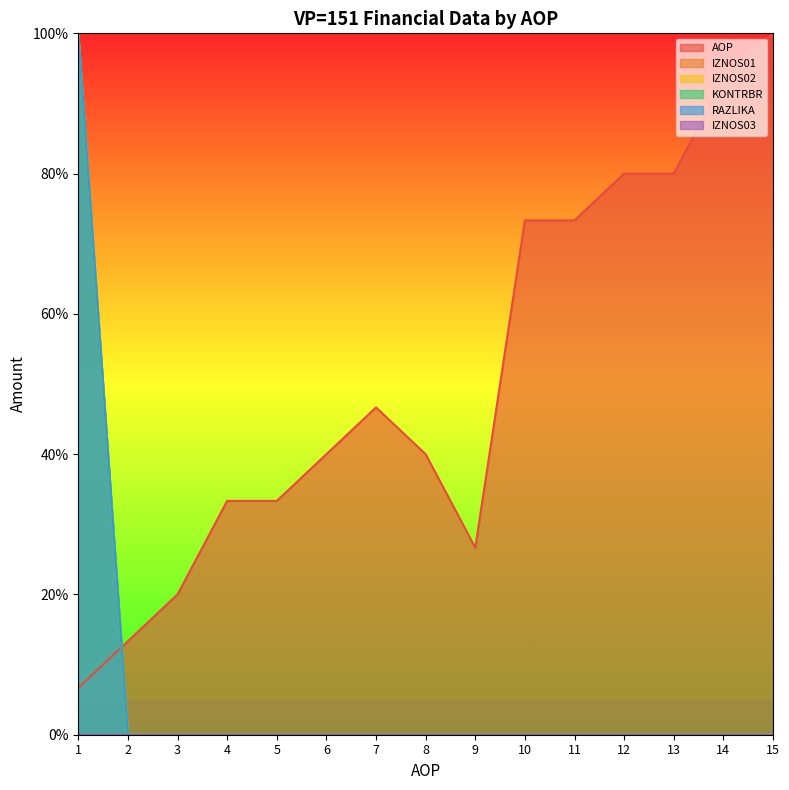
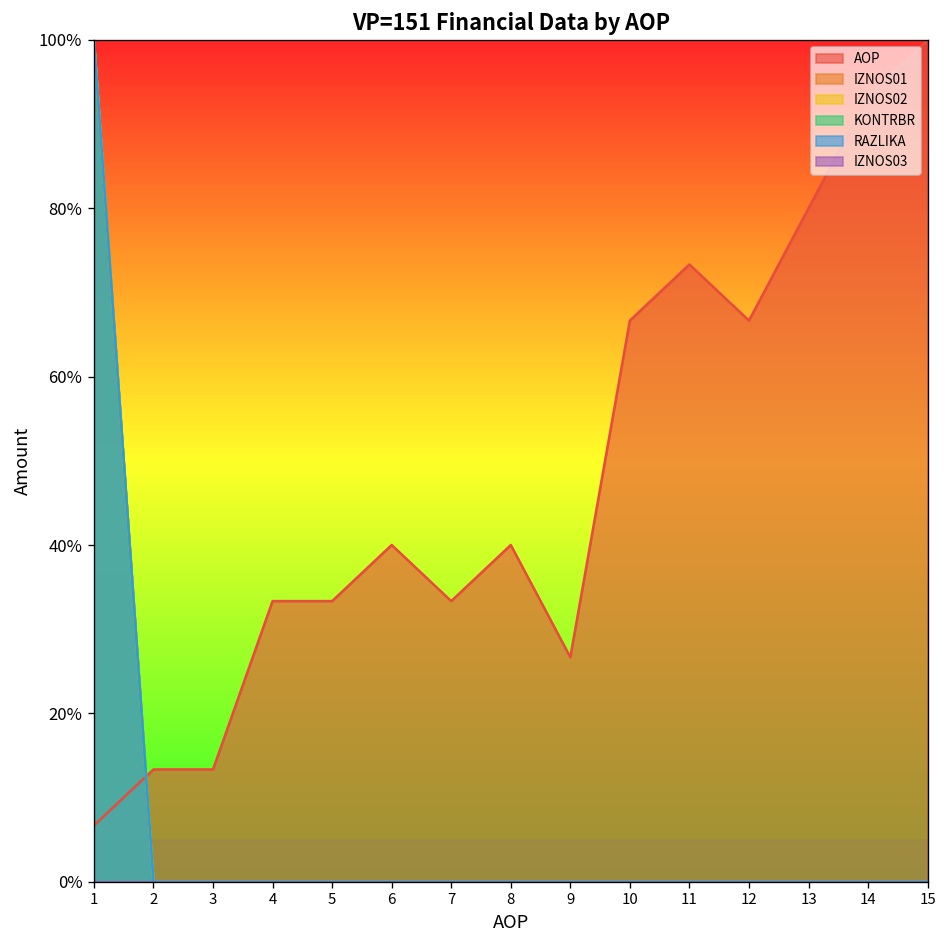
AOP, 3: 20% -> 13%
AOP, 7: 47% -> 33%
AOP, 10: 73% -> 67%
AOP, 12: 80% -> 67%
